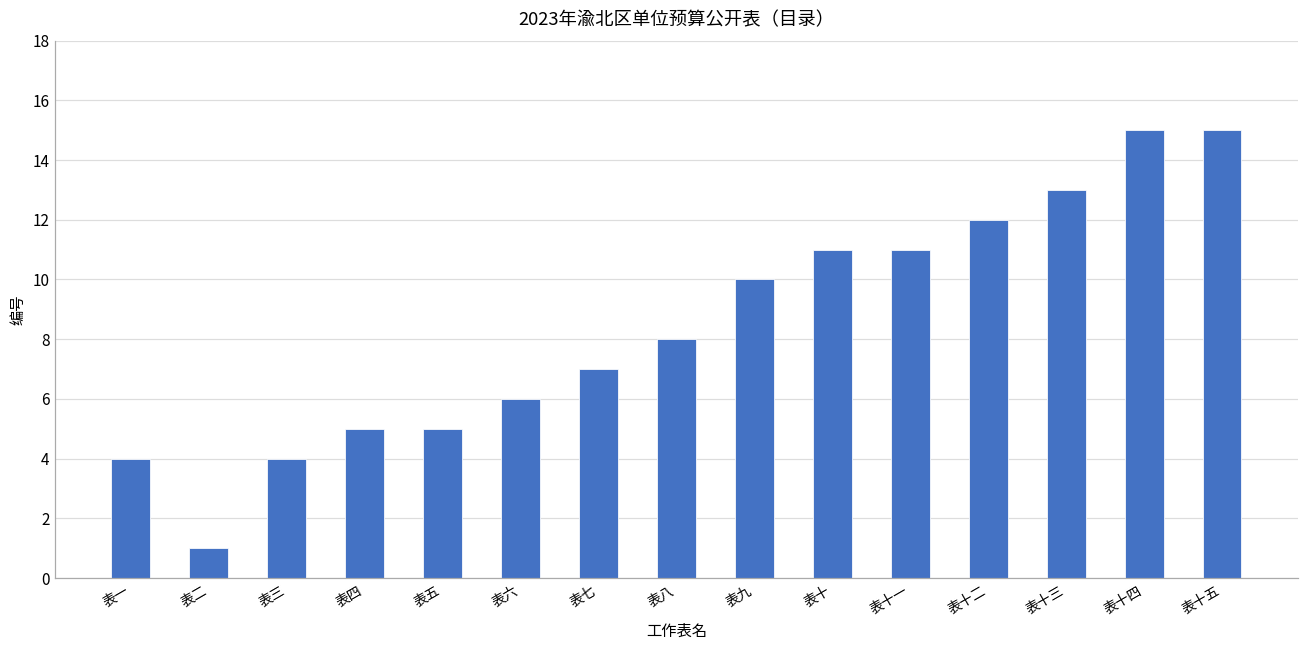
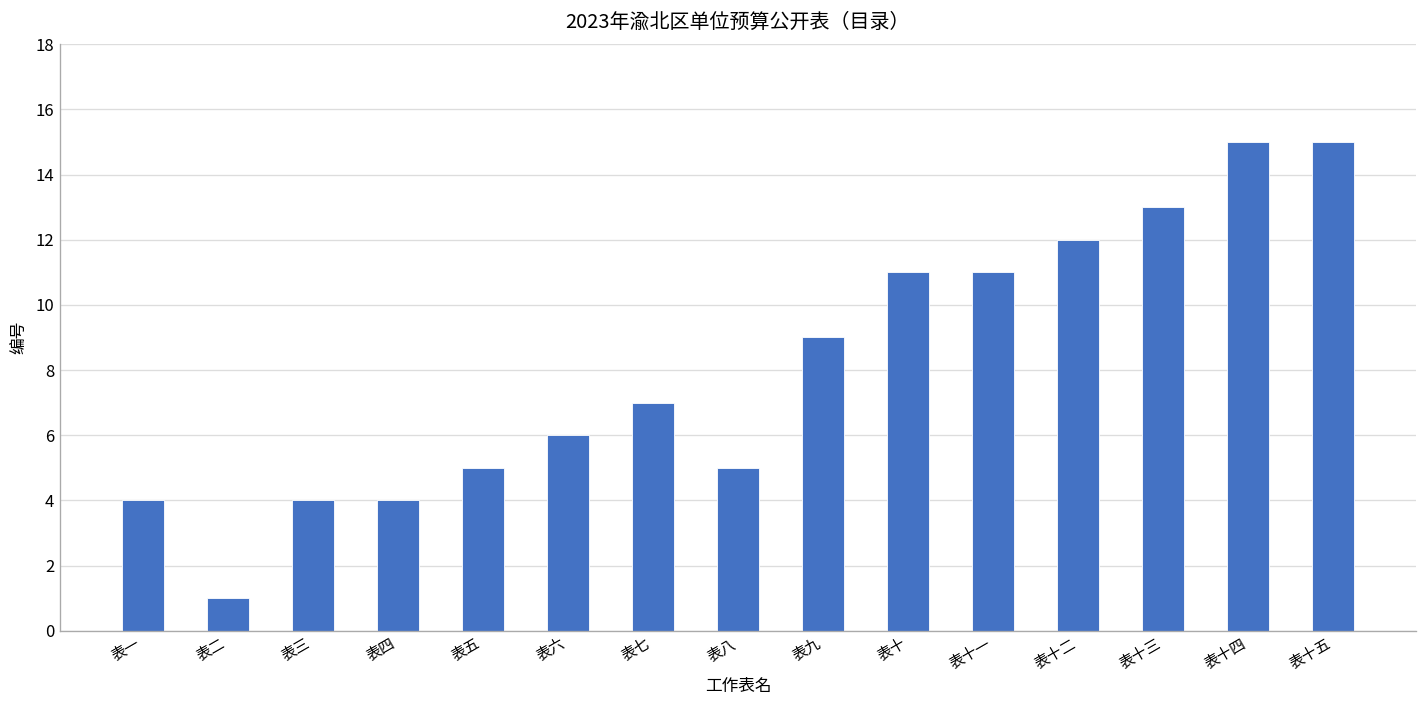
表四: 5 -> 4
表八: 8 -> 5
表九: 10 -> 9
